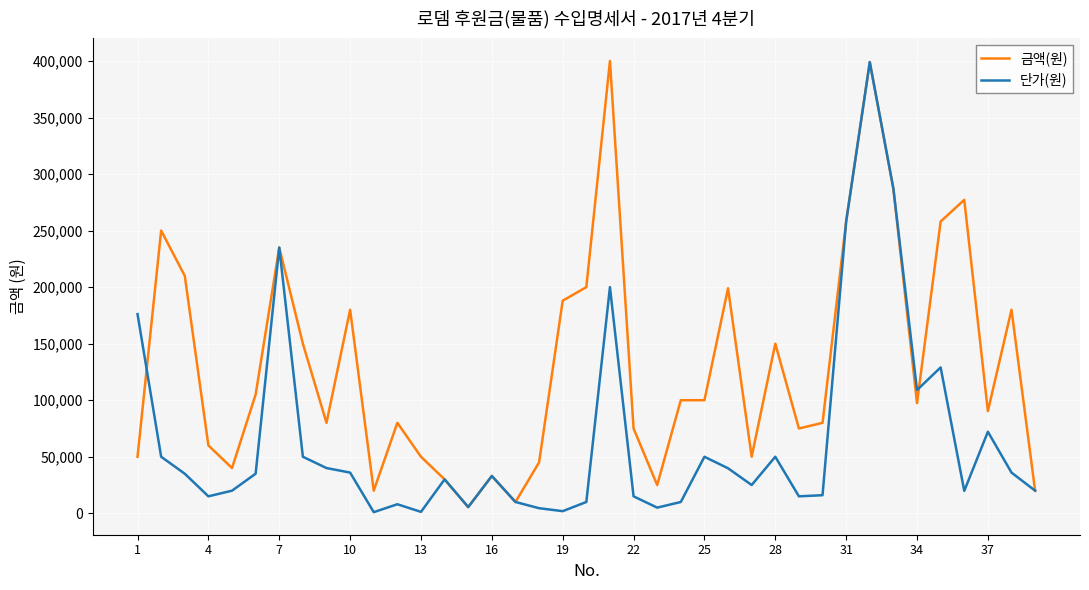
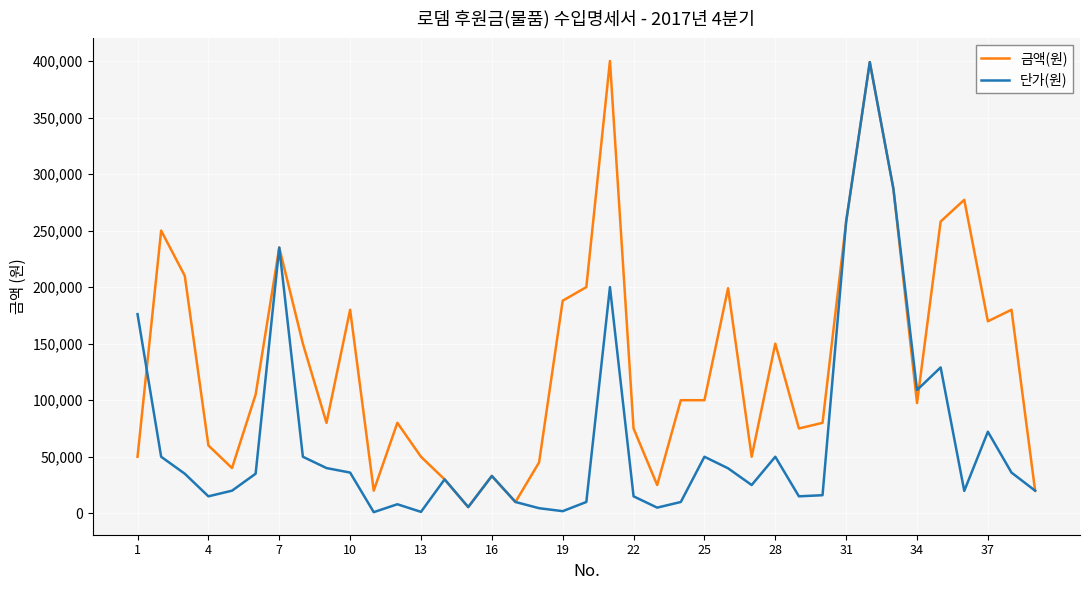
금액(원), 37: 90,000 -> 170,000
